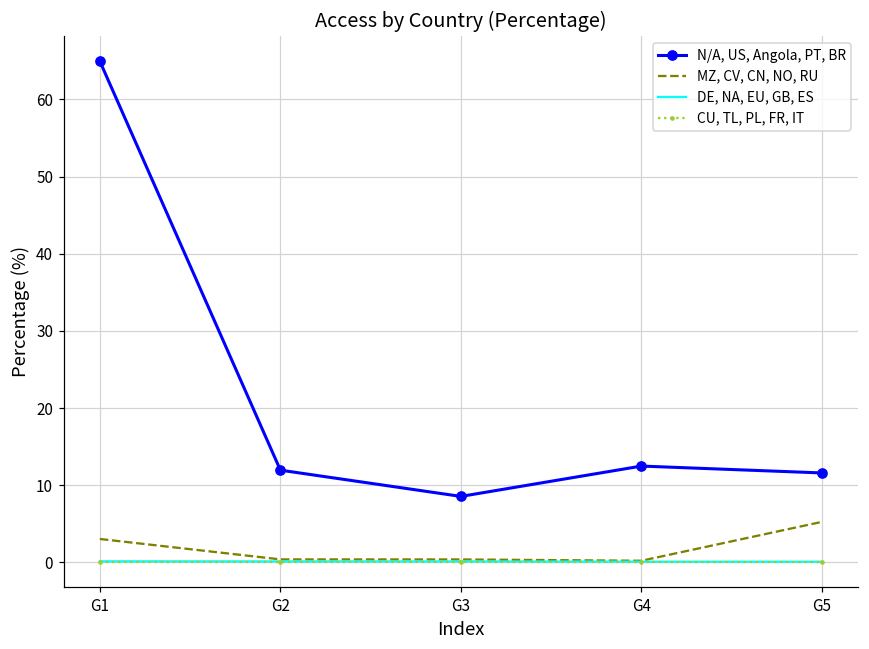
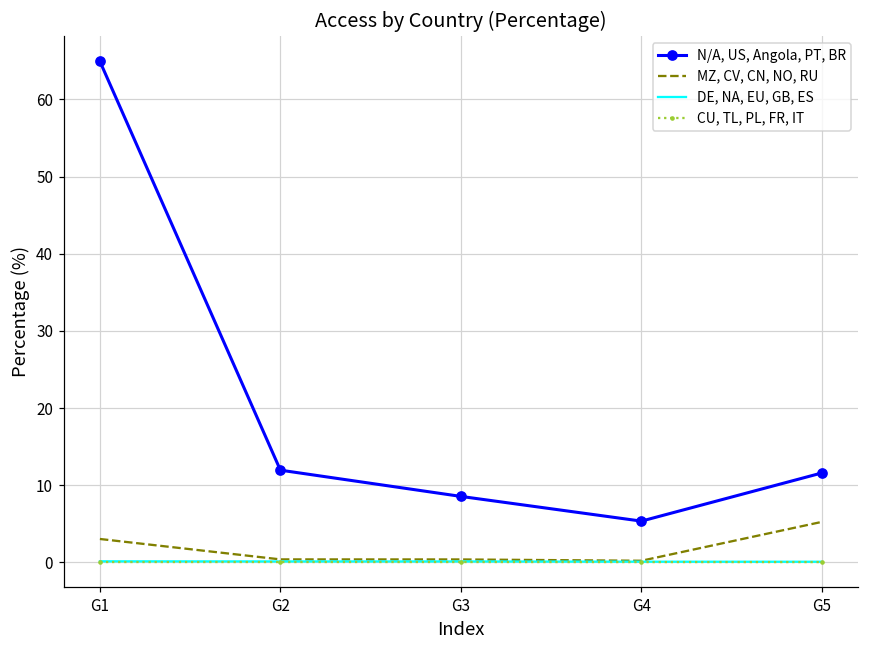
N/A, US, Angola, PT, BR, G4: 12 -> 5
